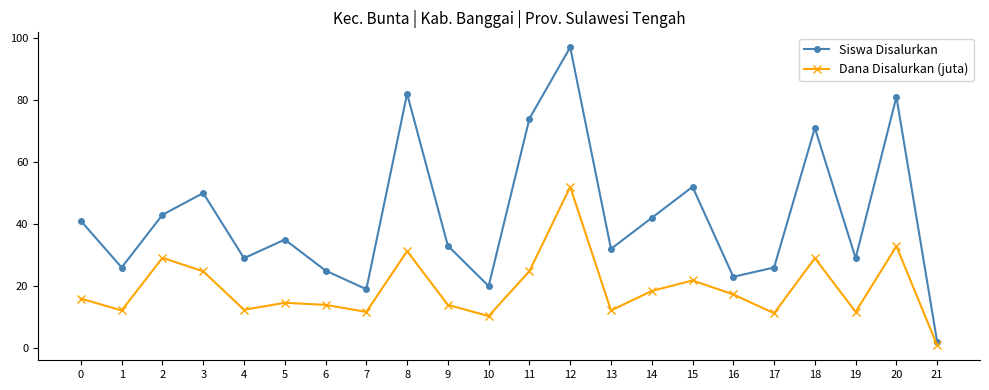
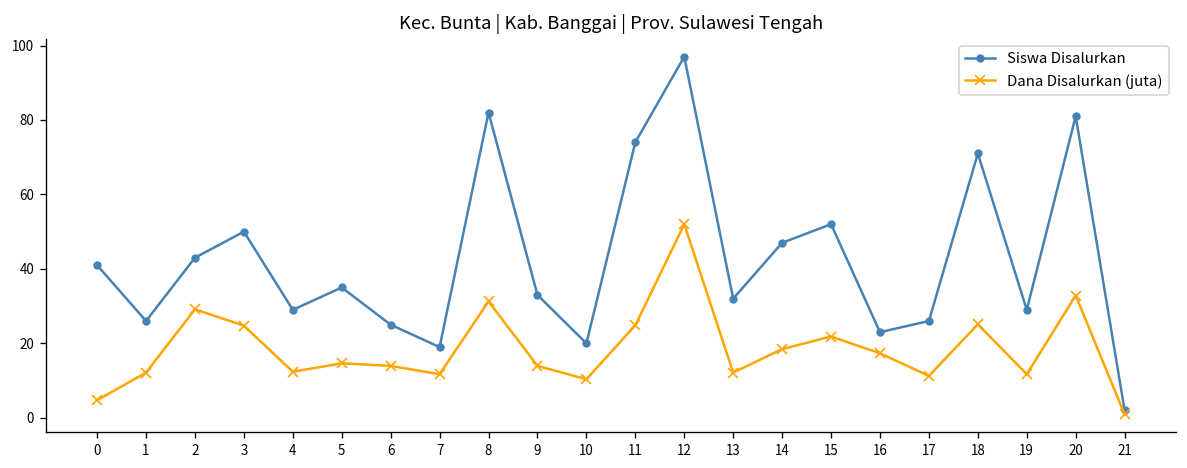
Dana Disalurkan (juta), 0: 16 -> 5
Siswa Disalurkan, 14: 42 -> 47
Dana Disalurkan (juta), 18: 29 -> 25
